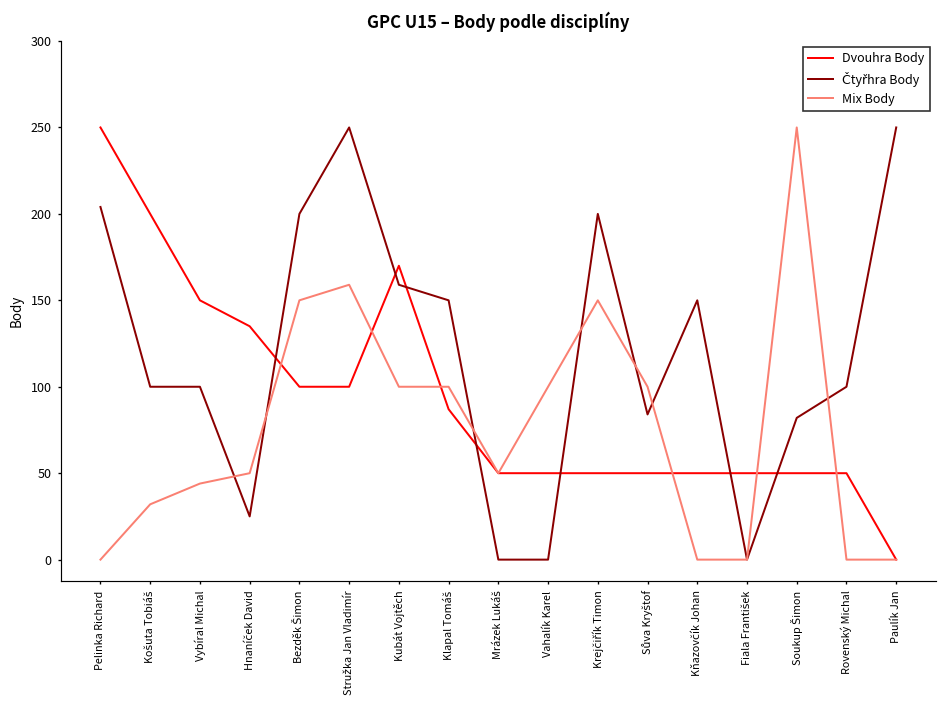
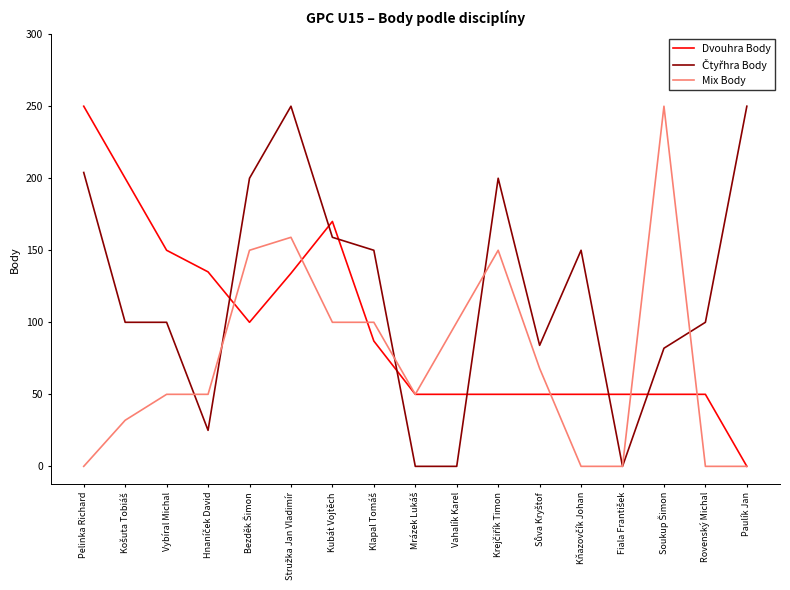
Mix Body, Vybíral Michal: 44 -> 50
Dvouhra Body, Stružka Jan Vladimír: 100 -> 134
Mix Body, Sůva Kryštof: 100 -> 68
